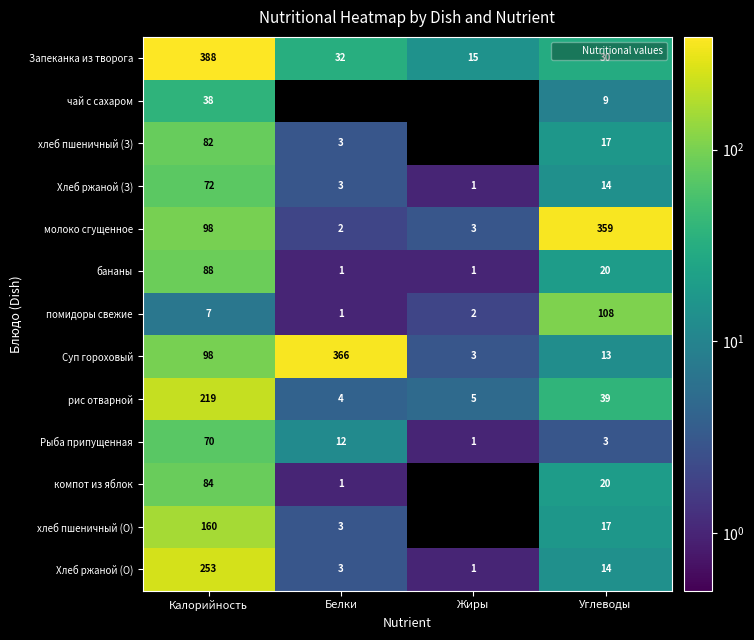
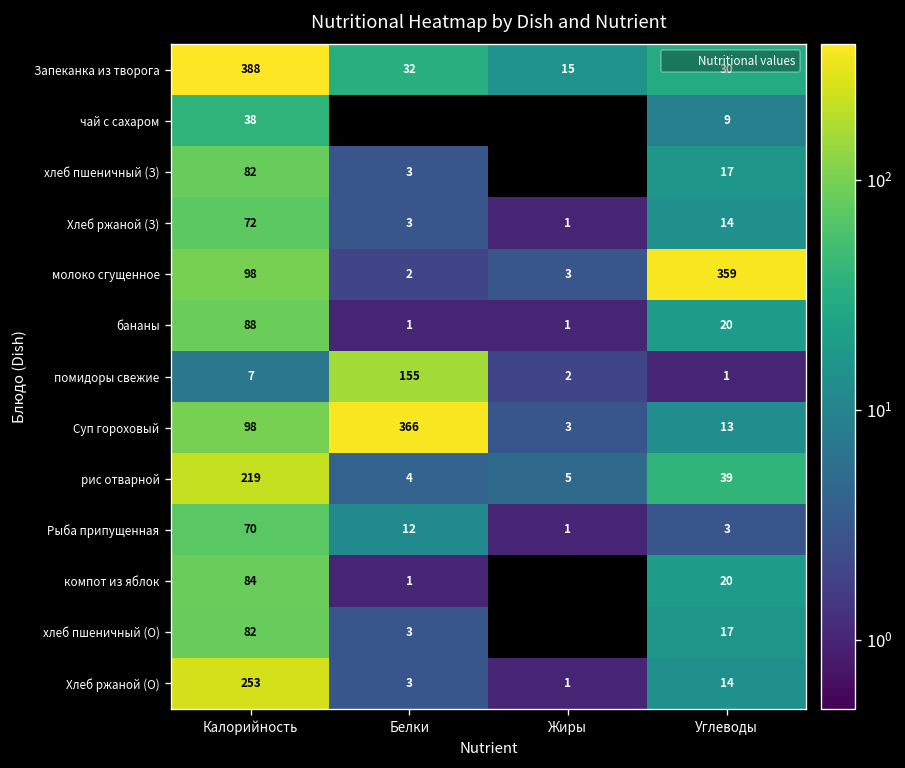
помидоры свежие, Белки: 1 -> 155
помидоры свежие, Углеводы: 108 -> 1
хлеб пшеничный (О), Калорийность: 160 -> 82
